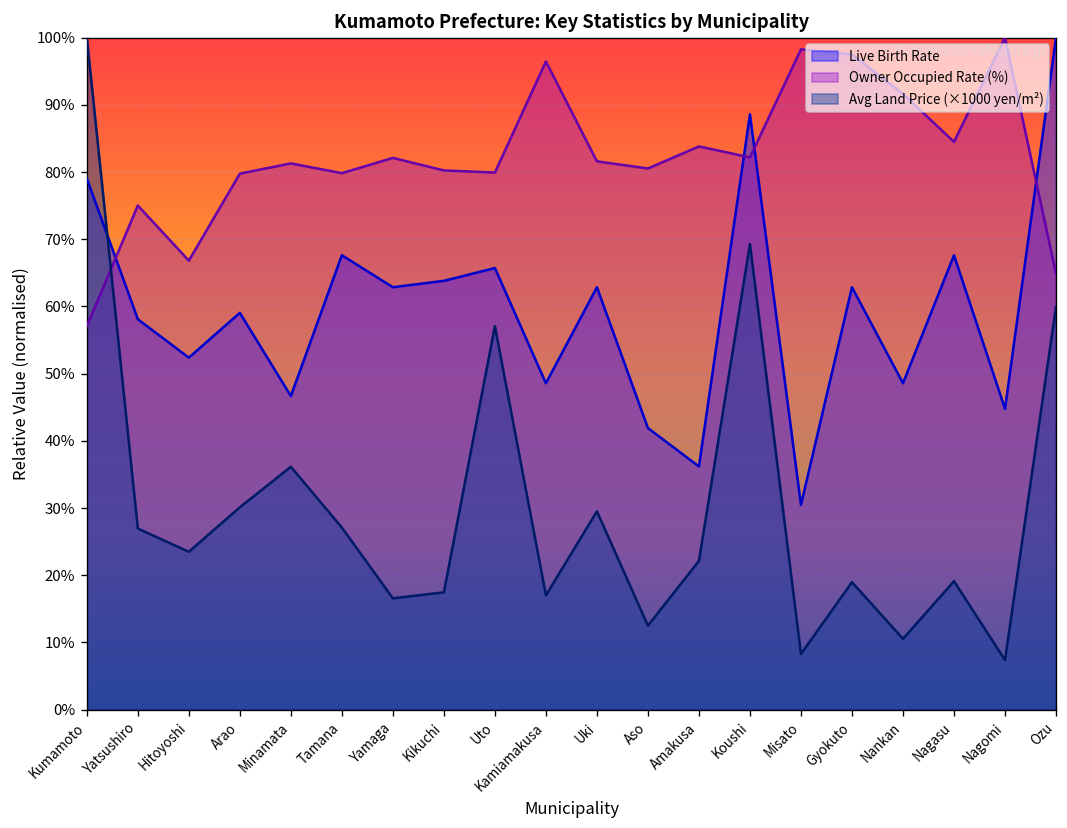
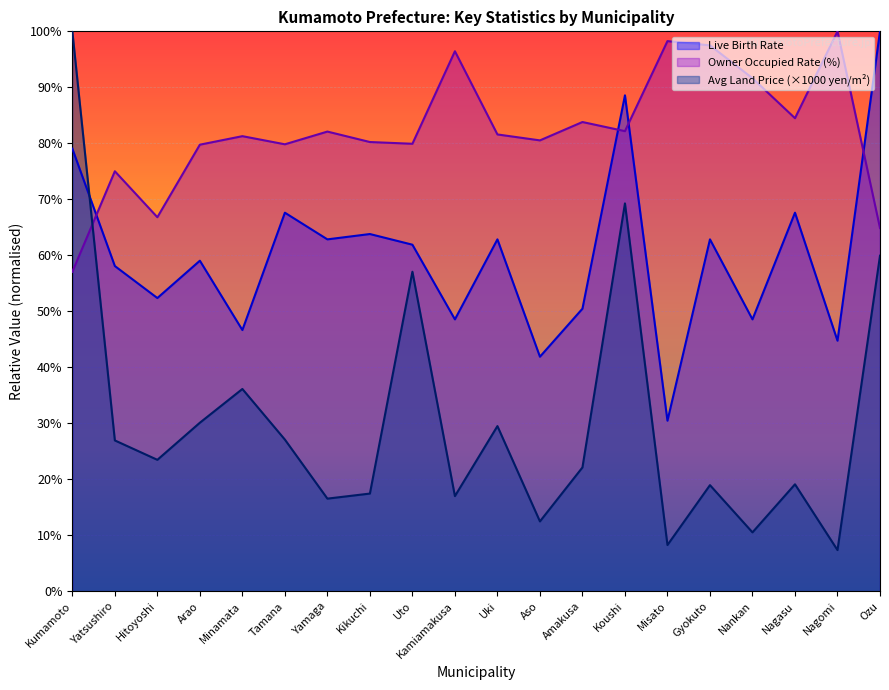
Live Birth Rate, Uto: 66% -> 62%
Live Birth Rate, Amakusa: 36% -> 50%
